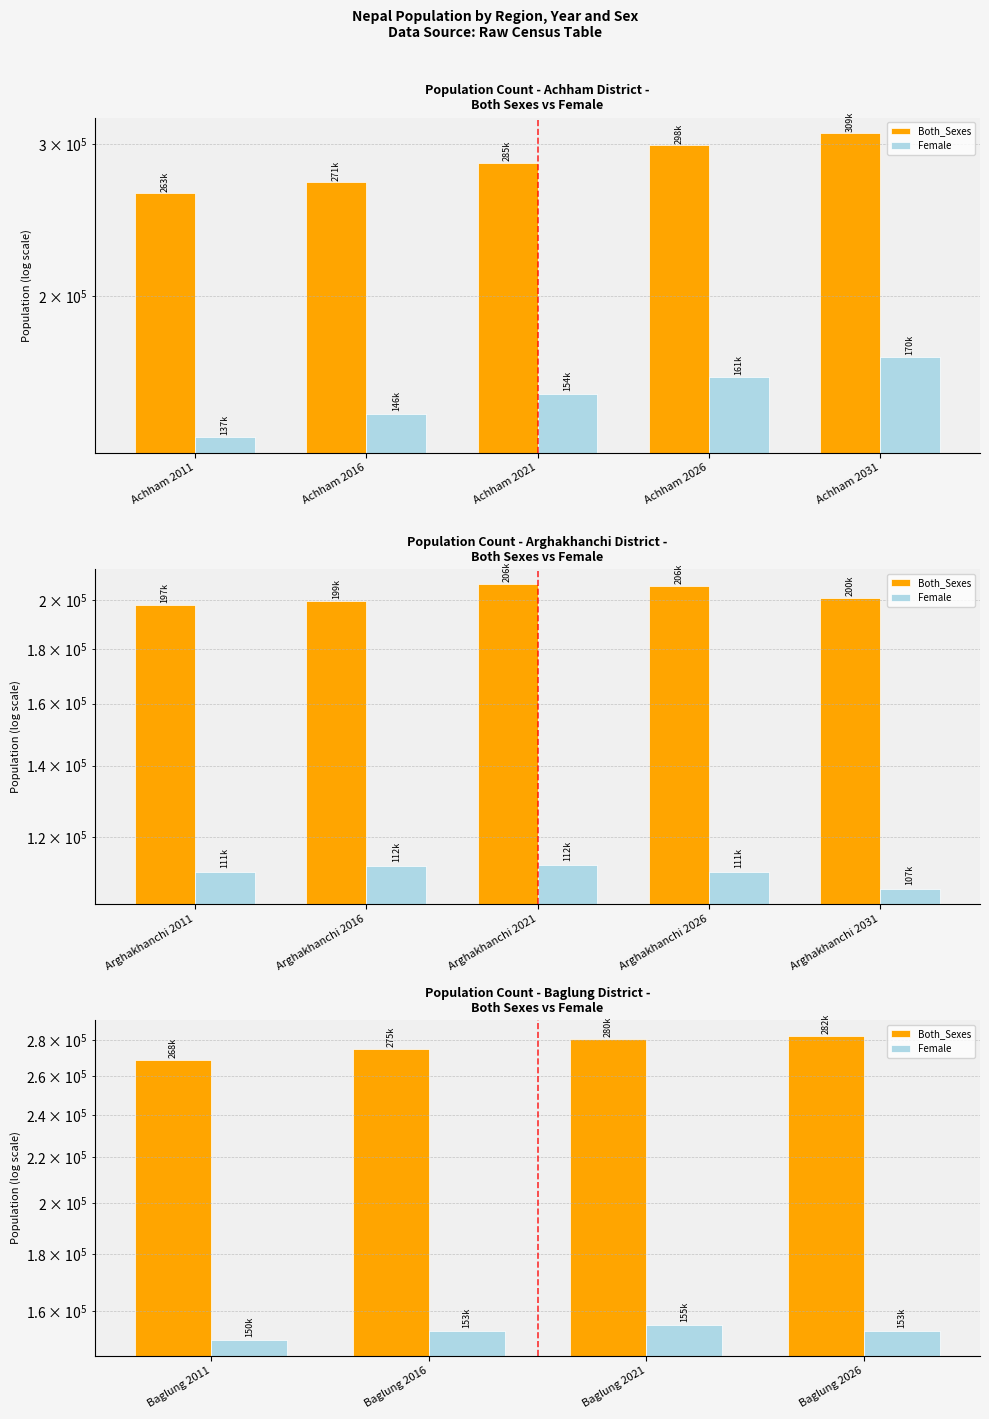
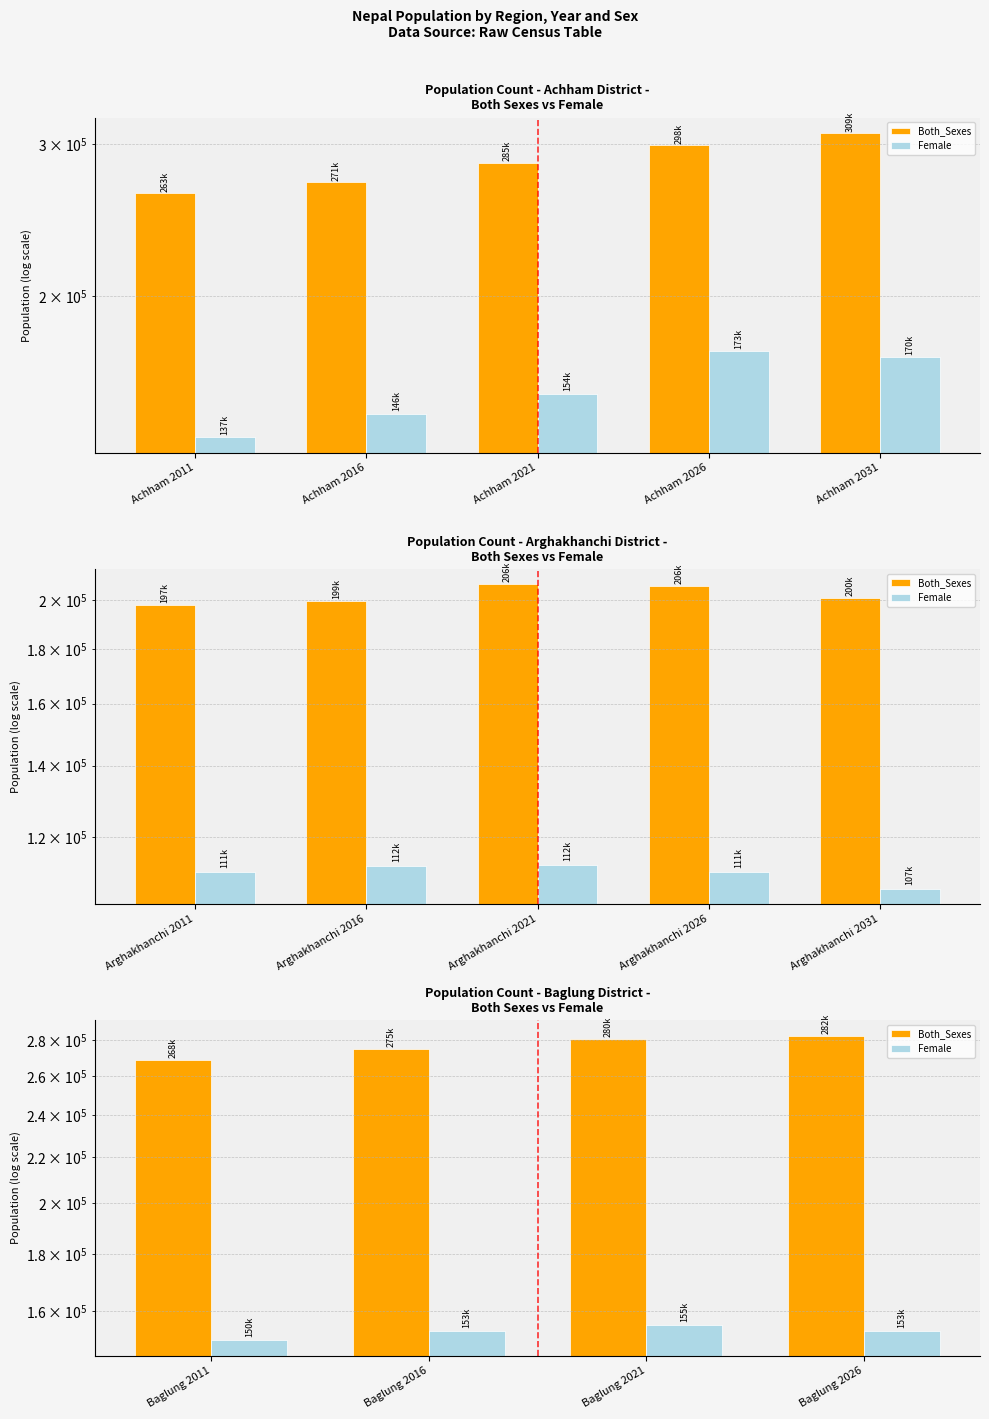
Population Count - Achham District - Both Sexes vs Female, Female, Achham 2026: 161k -> 173k
